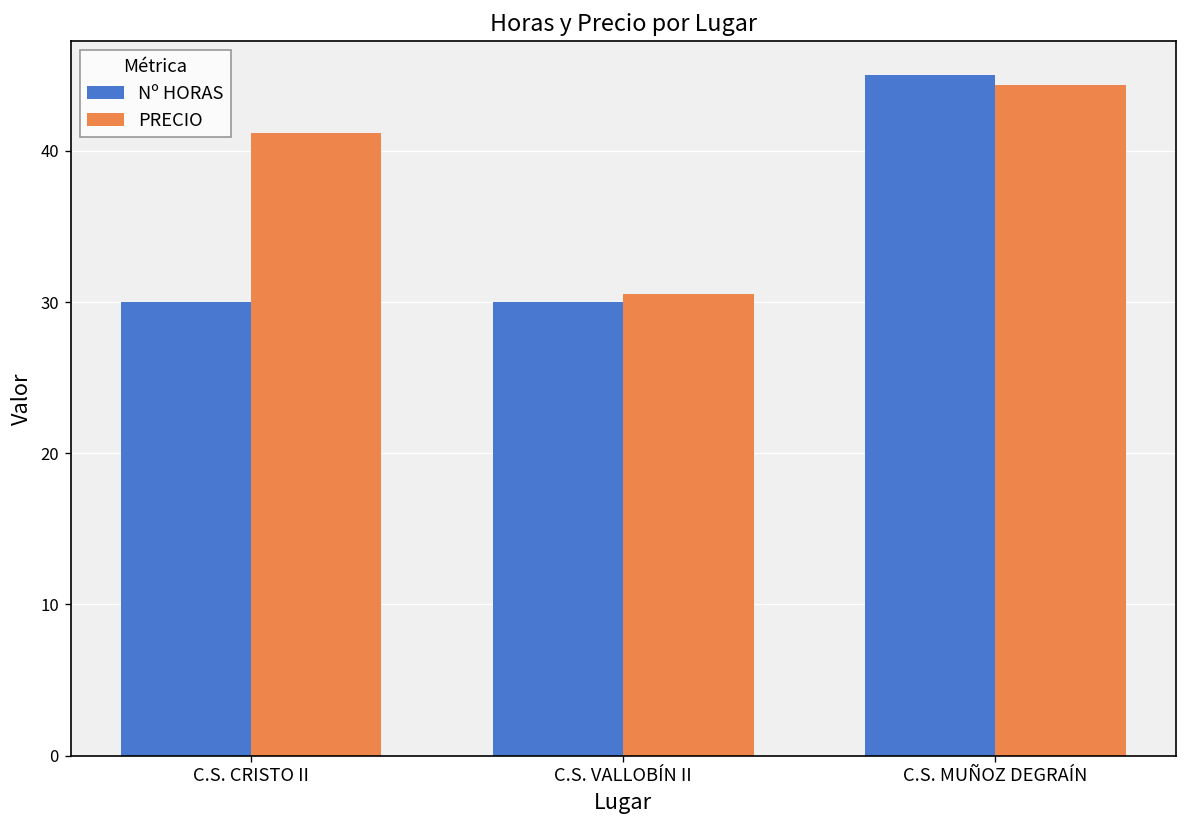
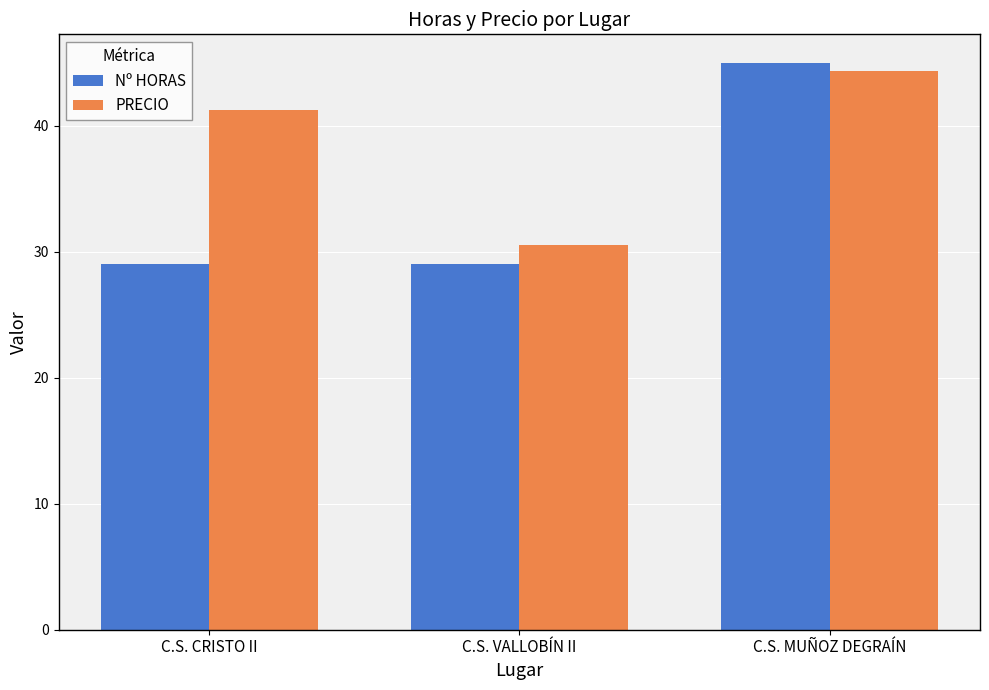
Nº HORAS, C.S. CRISTO II: 30 -> 29
Nº HORAS, C.S. VALLOBÍN II: 30 -> 29
